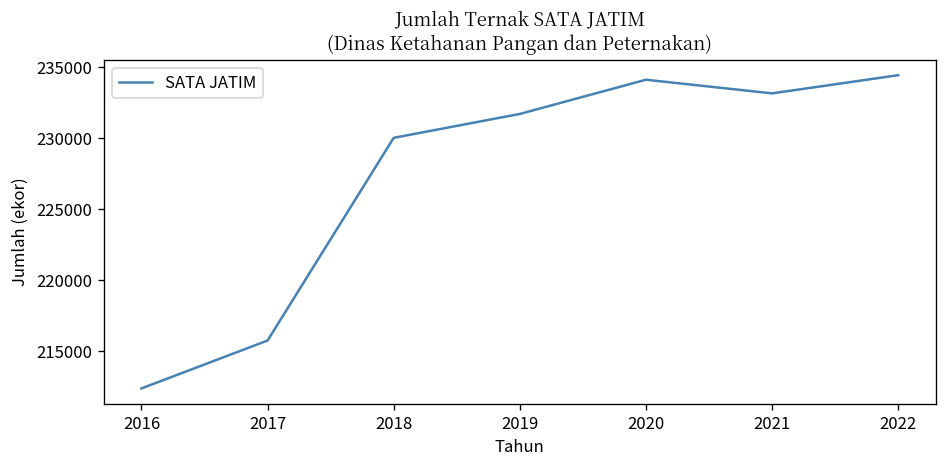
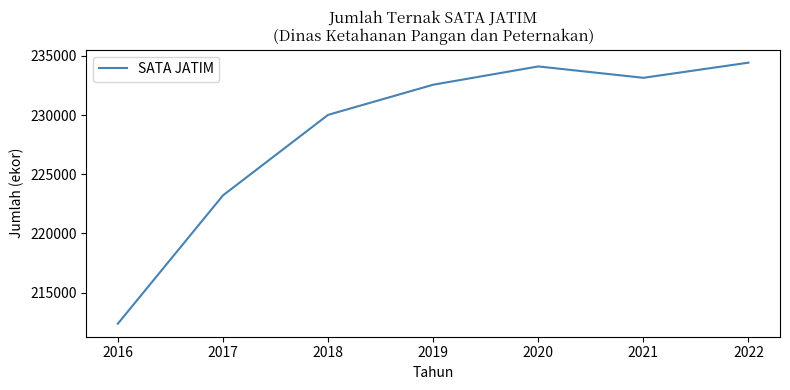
2017: 215700 -> 223200
2019: 231700 -> 232600
